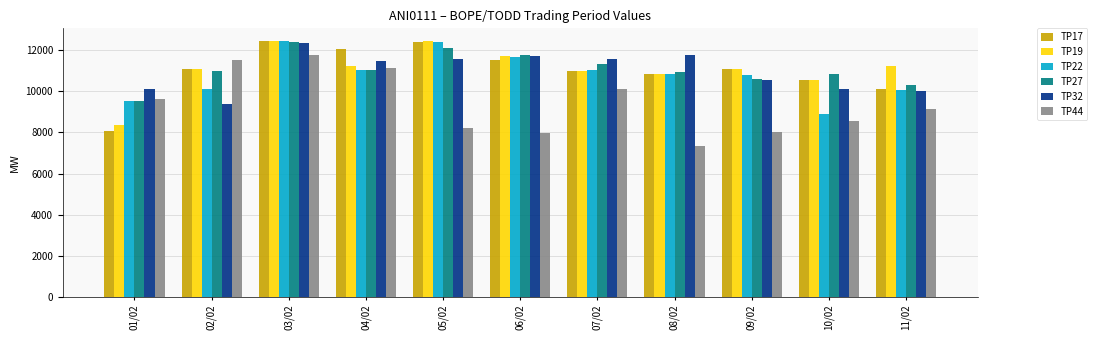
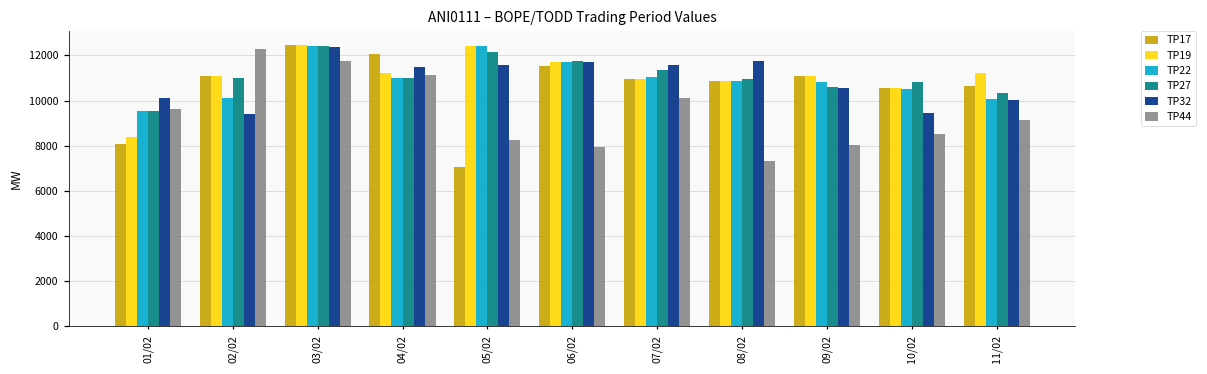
TP44, 02/02: 11500 -> 12300
TP17, 05/02: 12400 -> 7000
TP22, 10/02: 8900 -> 10500
TP32, 10/02: 10100 -> 9500
TP17, 11/02: 10100 -> 10600
